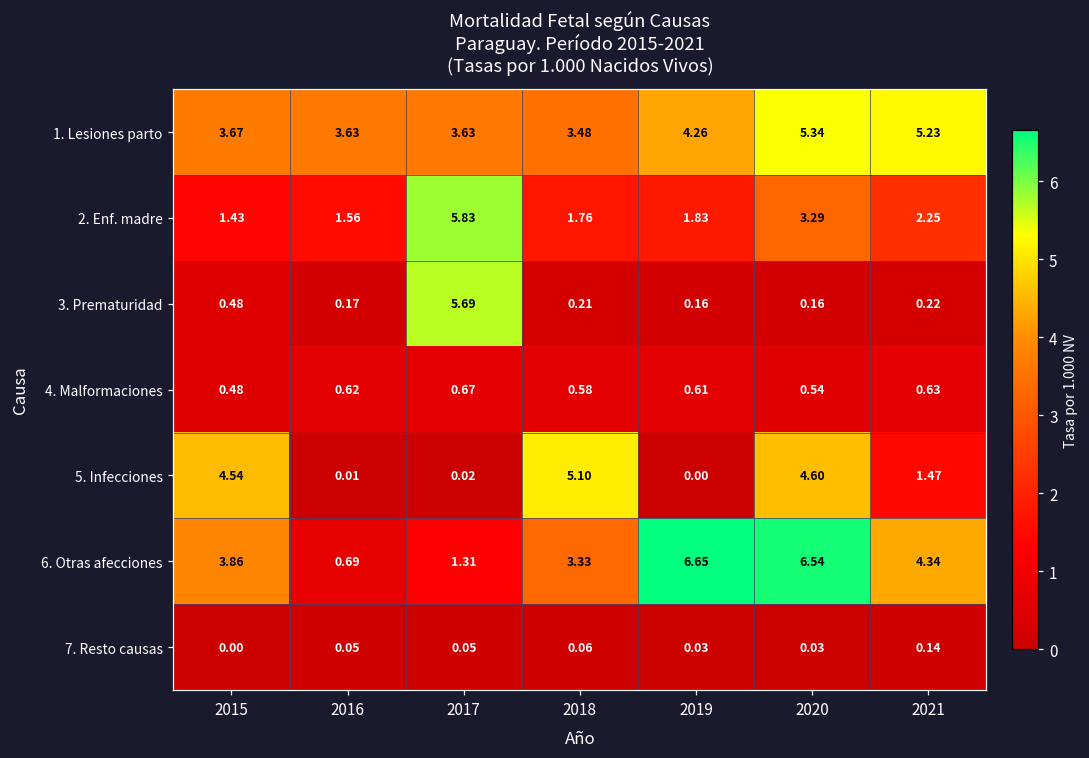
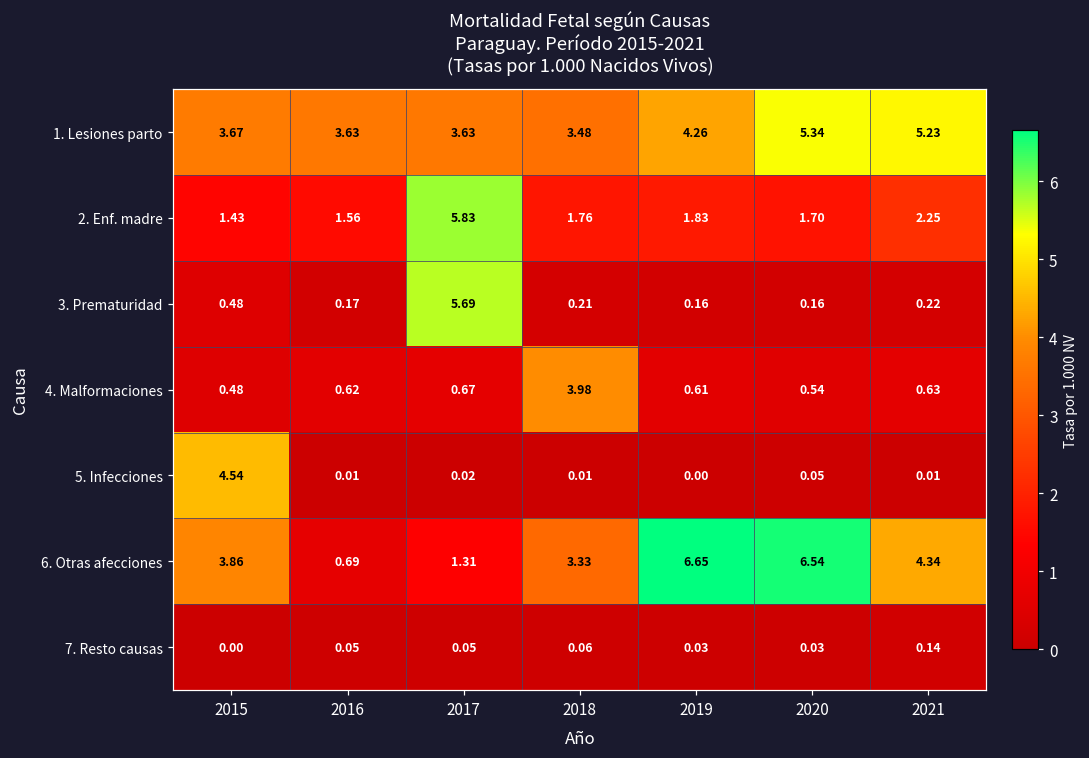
2. Enf. madre, 2020: 3.29 -> 1.70
4. Malformaciones, 2018: 0.58 -> 3.98
5. Infecciones, 2018: 5.10 -> 0.01
5. Infecciones, 2020: 4.60 -> 0.05
5. Infecciones, 2021: 1.47 -> 0.01
